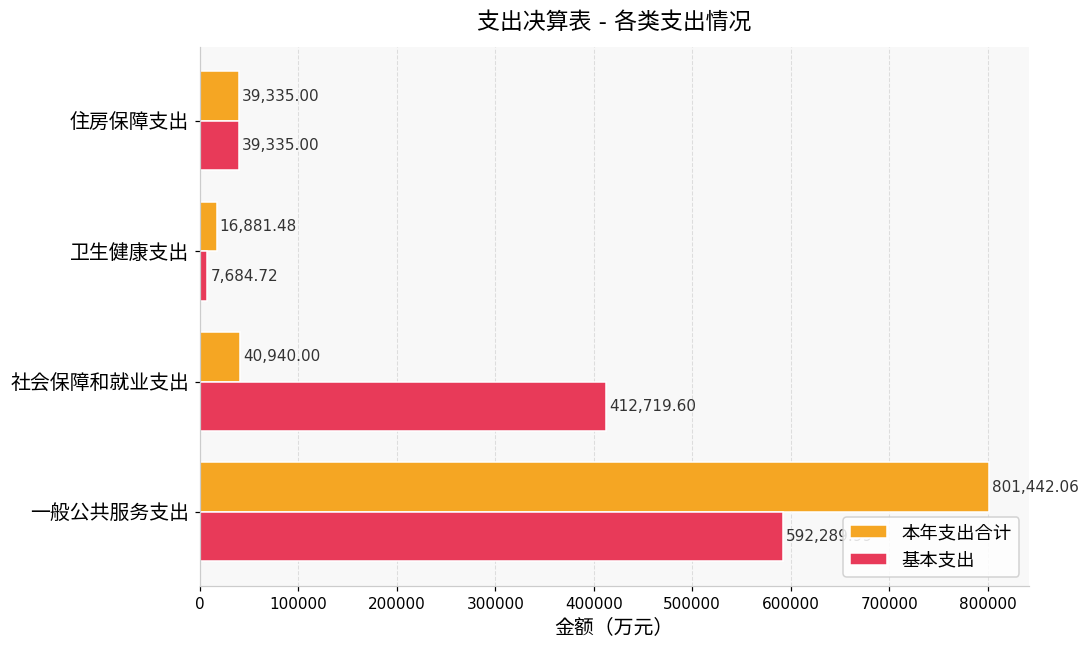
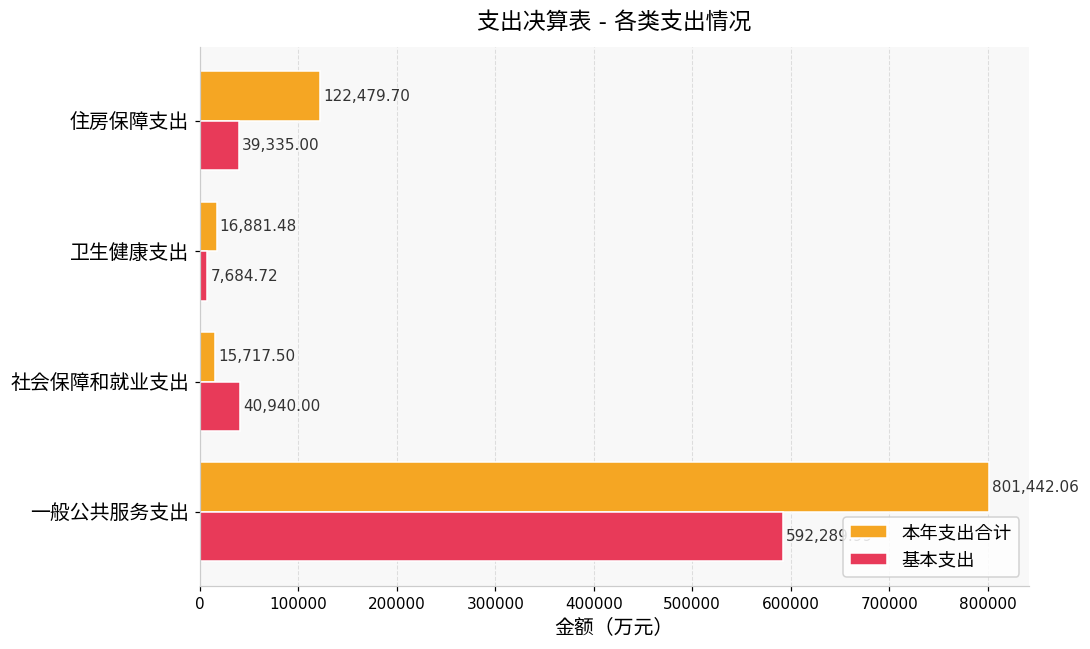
本年支出合计, 住房保障支出: 39,335.00 -> 122,479.70
本年支出合计, 社会保障和就业支出: 40,940.00 -> 15,717.50
基本支出, 社会保障和就业支出: 412,719.60 -> 40,940.00
